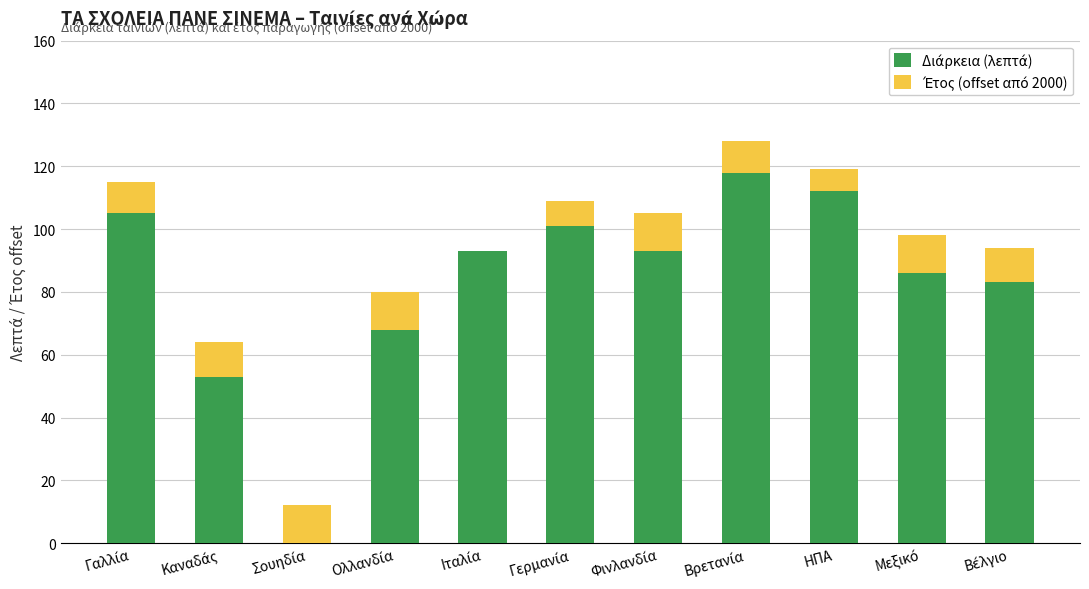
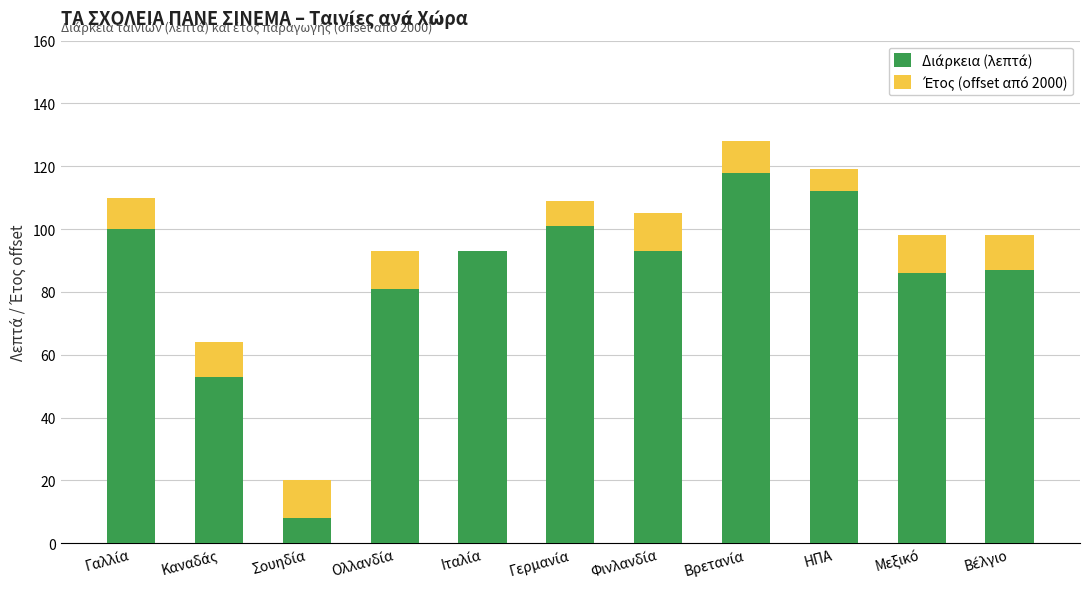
Διάρκεια (λεπτά), Γαλλία: 105 -> 100
Διάρκεια (λεπτά), Σουηδία: 0 -> 8
Διάρκεια (λεπτά), Ολλανδία: 68 -> 81
Διάρκεια (λεπτά), Βέλγιο: 83 -> 87
